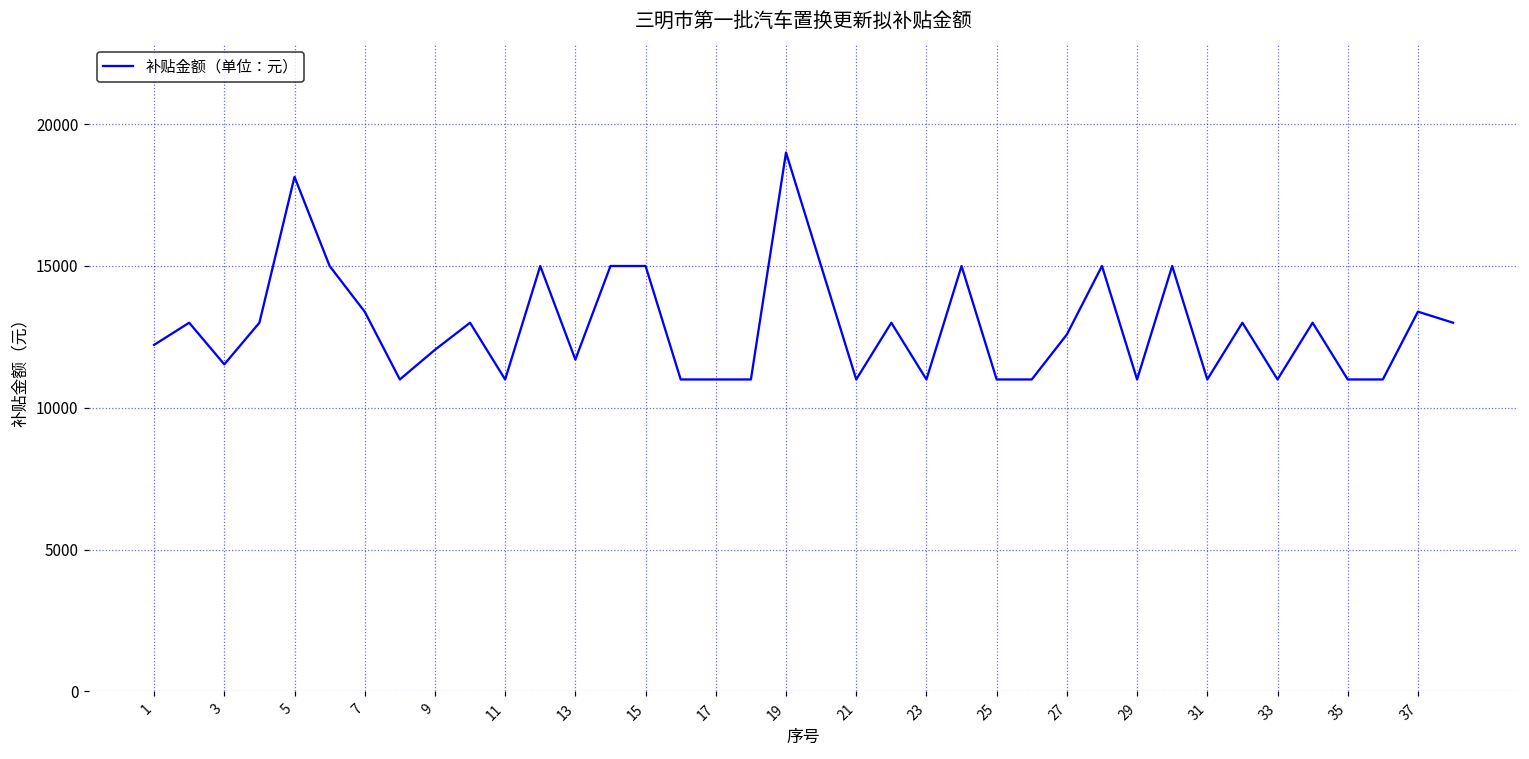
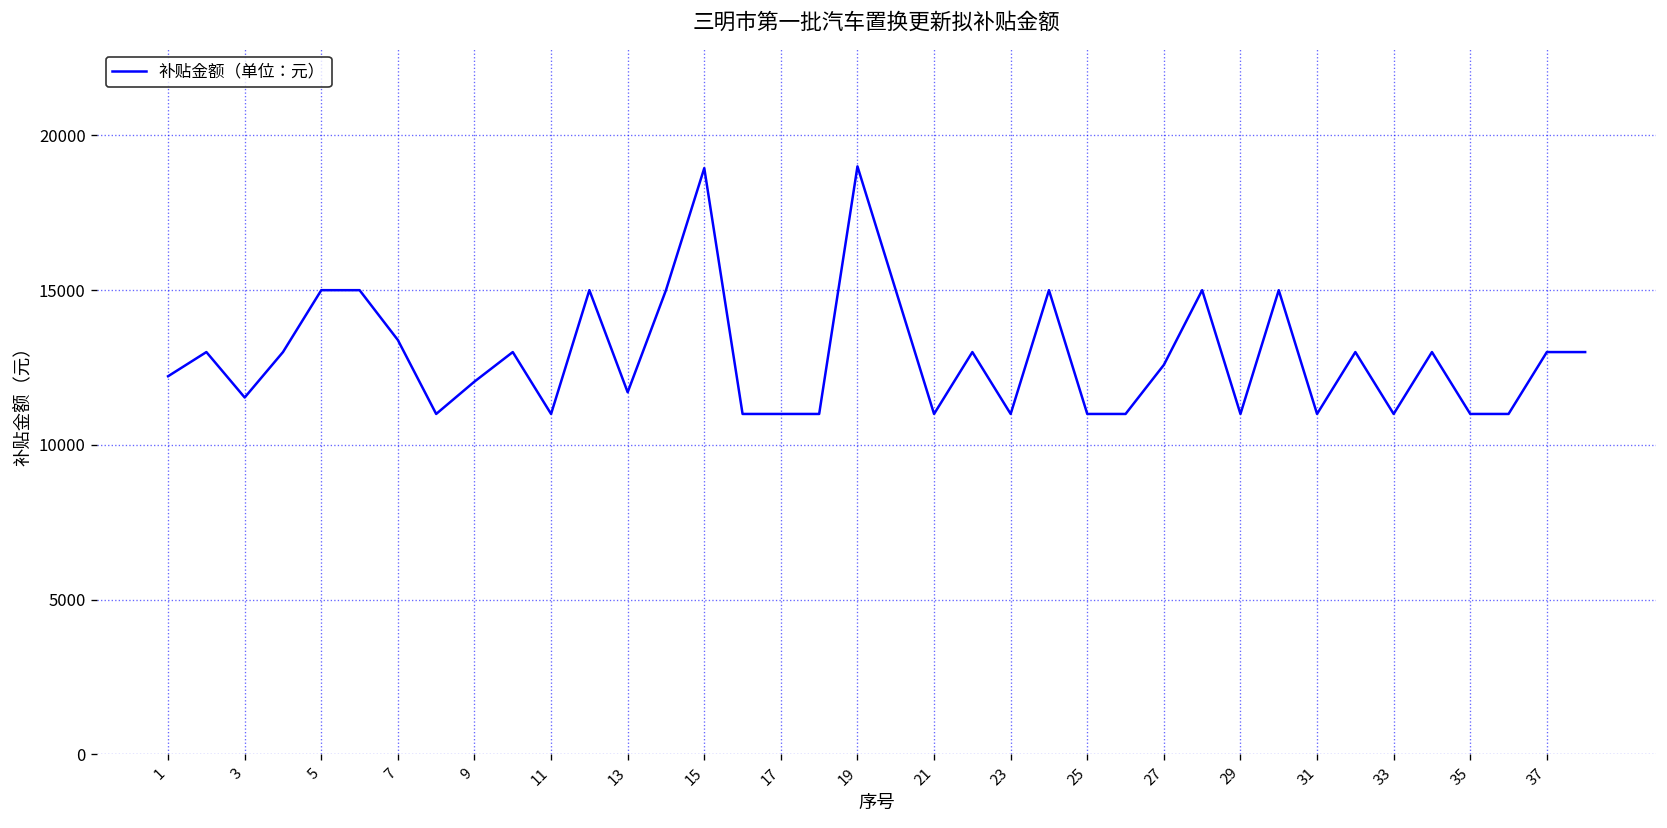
5: 18100 -> 15000
15: 15000 -> 18900
37: 13400 -> 13000
